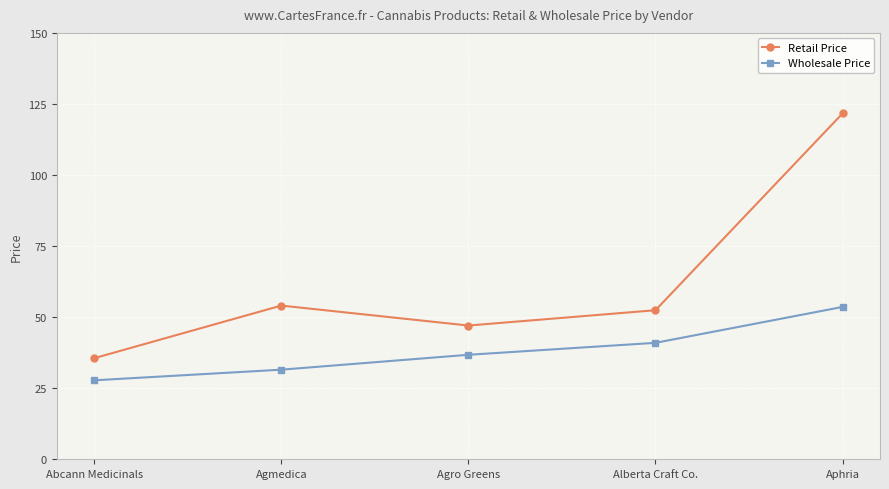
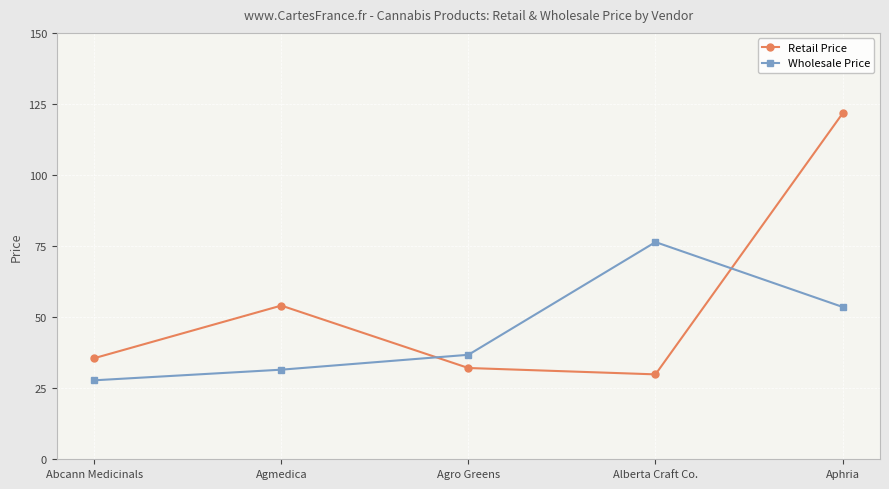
Retail Price, Agro Greens: 47 -> 32
Retail Price, Alberta Craft Co.: 52 -> 30
Wholesale Price, Alberta Craft Co.: 41 -> 76
